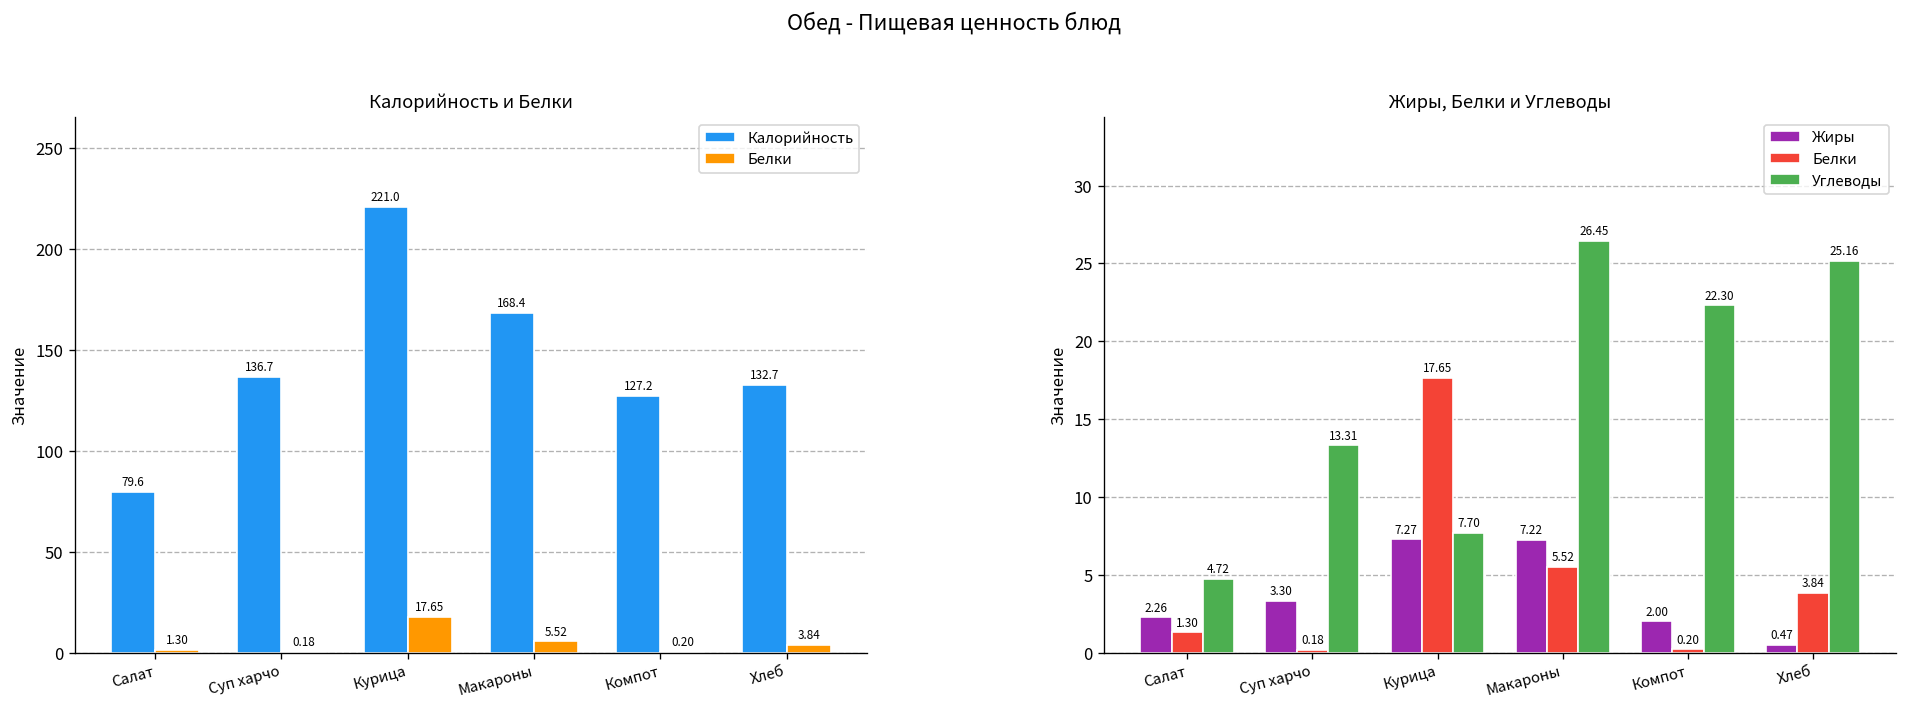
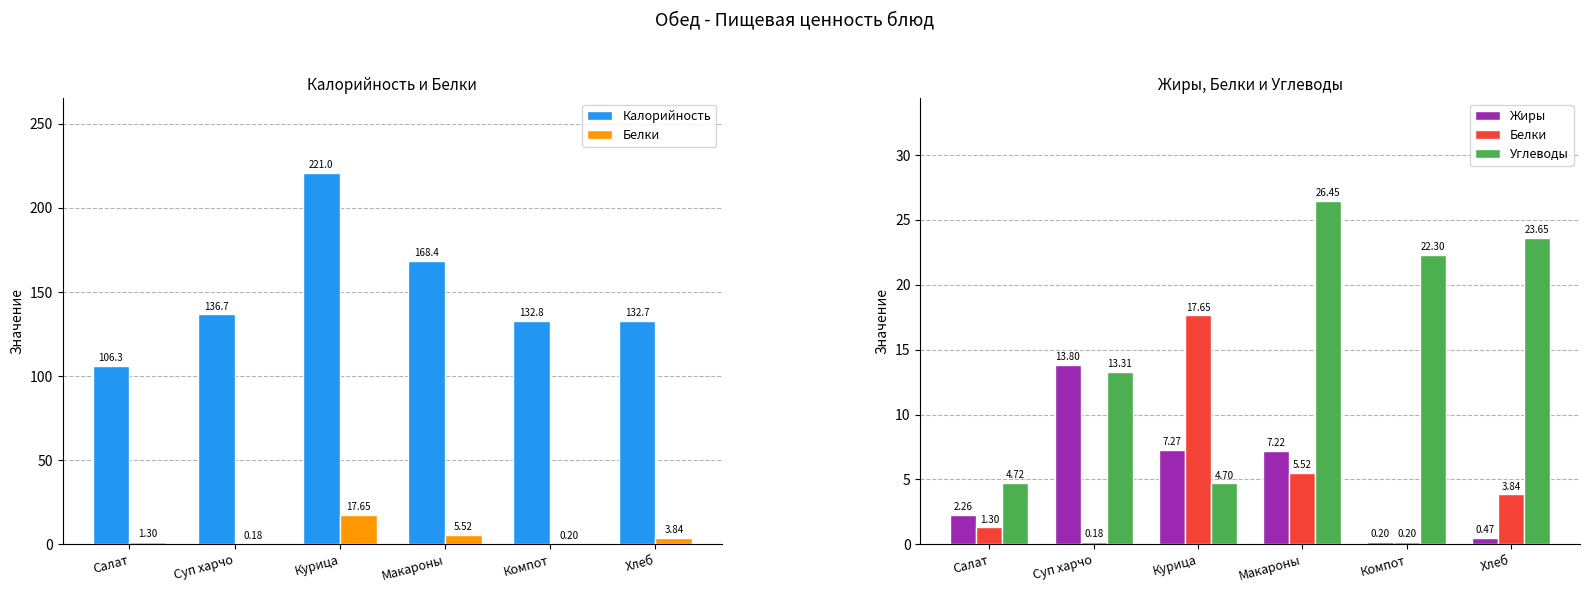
Калорийность и Белки, Калорийность, Салат: 79.6 -> 106.3
Калорийность и Белки, Калорийность, Компот: 127.2 -> 132.8
Жиры, Белки и Углеводы, Жиры, Суп харчо: 3.30 -> 13.80
Жиры, Белки и Углеводы, Углеводы, Курица: 7.70 -> 4.70
Жиры, Белки и Углеводы, Жиры, Компот: 2.00 -> 0.20
Жиры, Белки и Углеводы, Углеводы, Хлеб: 25.16 -> 23.65
